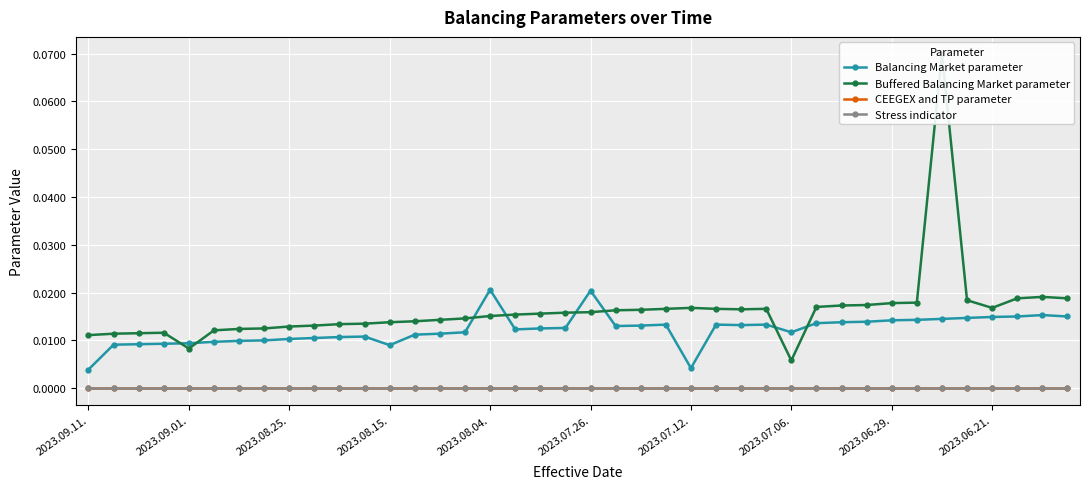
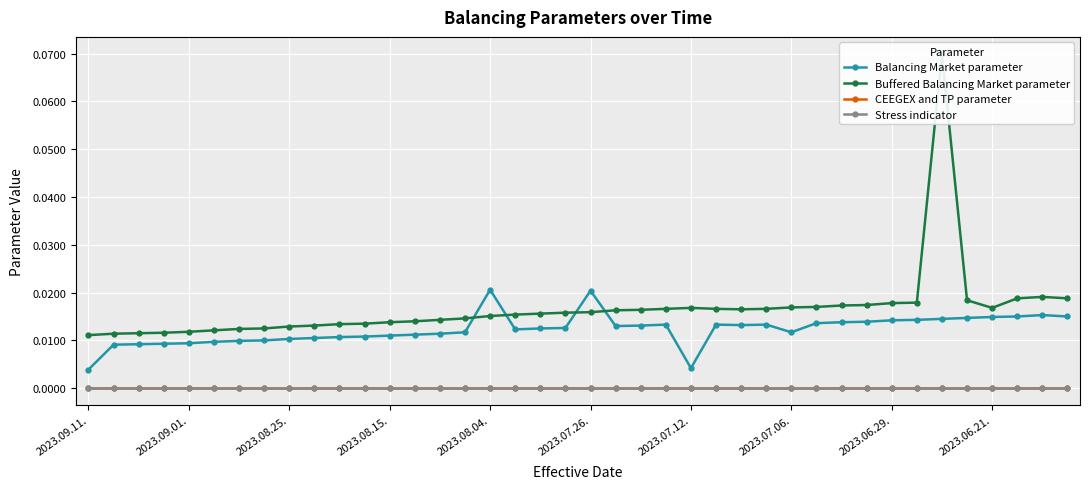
Buffered Balancing Market parameter, 2023.09.01.: 0.008 -> 0.012
Balancing Market parameter, 2023.08.15.: 0.009 -> 0.011
Buffered Balancing Market parameter, 2023.07.06.: 0.006 -> 0.017
